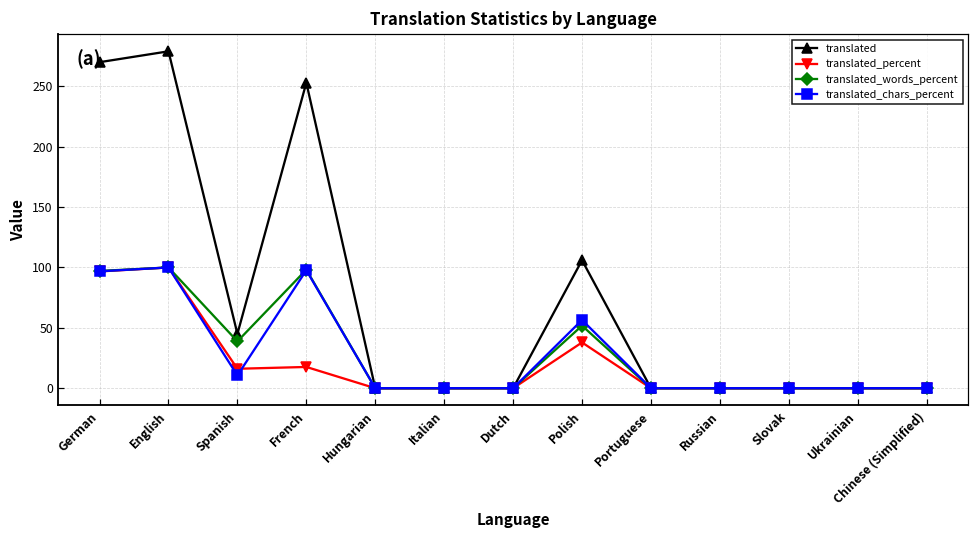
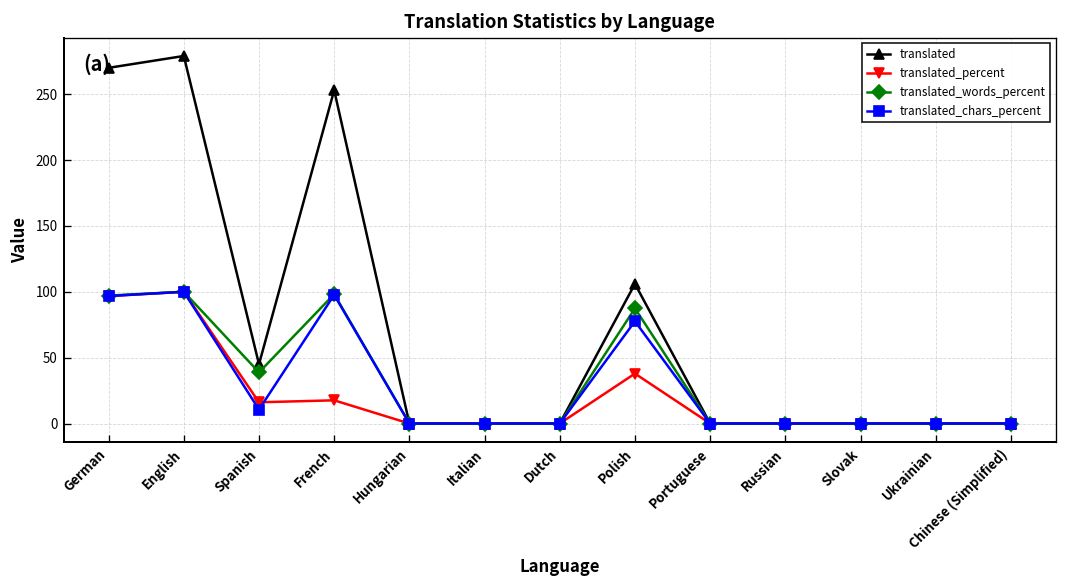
translated_words_percent, Polish: 52 -> 87
translated_chars_percent, Polish: 57 -> 78
